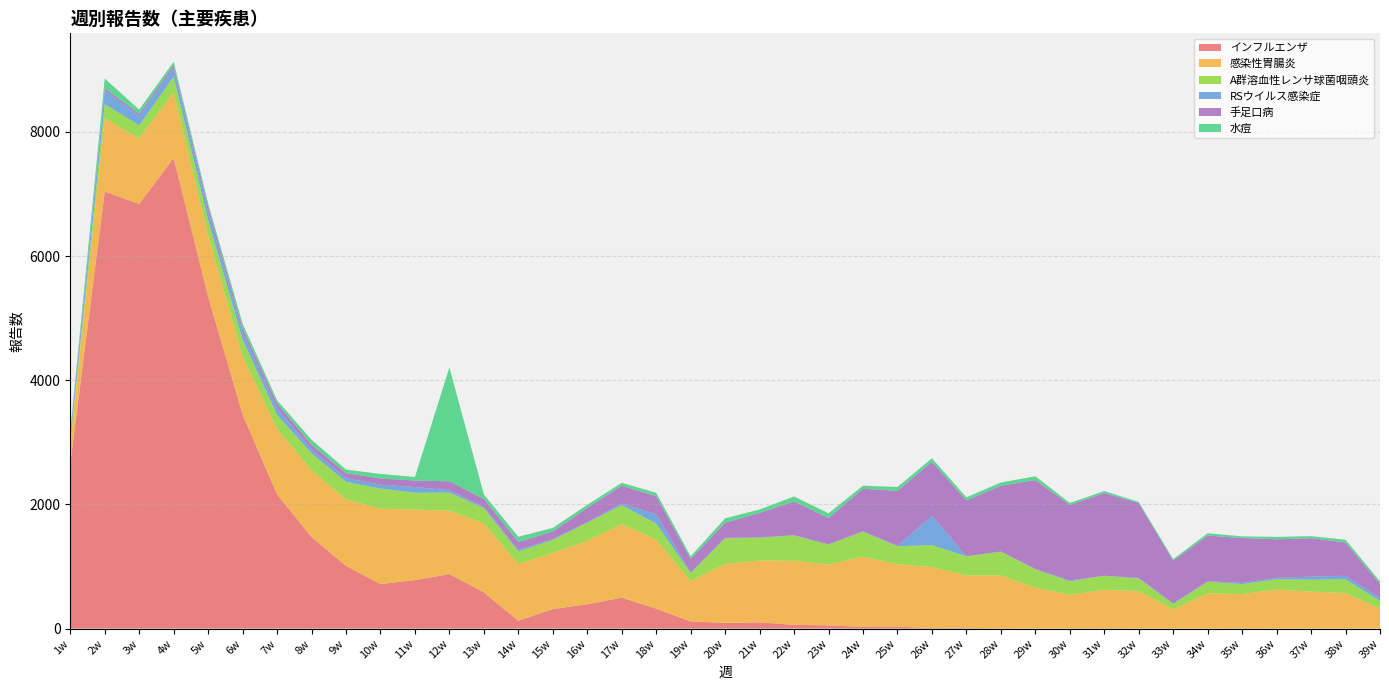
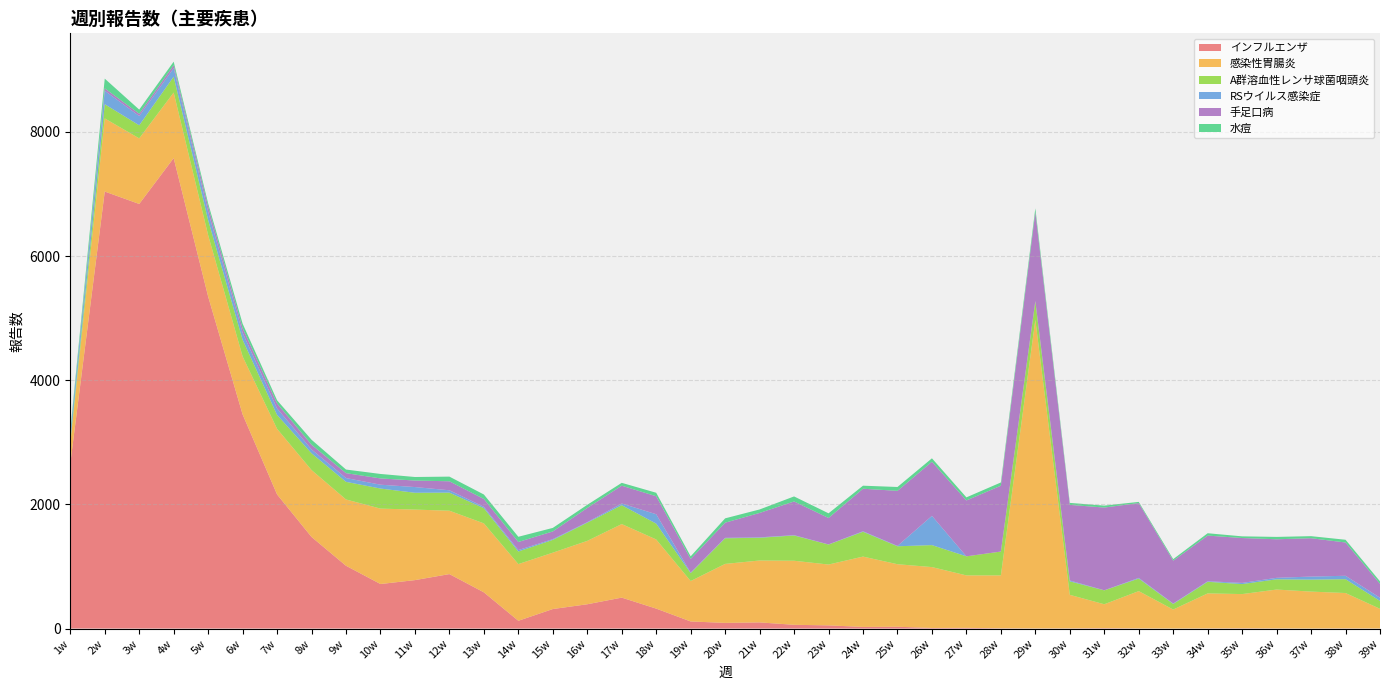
水痘, 12w: 1800 -> 100
感染性胃腸炎, 29w: 700 -> 5000
感染性胃腸炎, 31w: 600 -> 400
